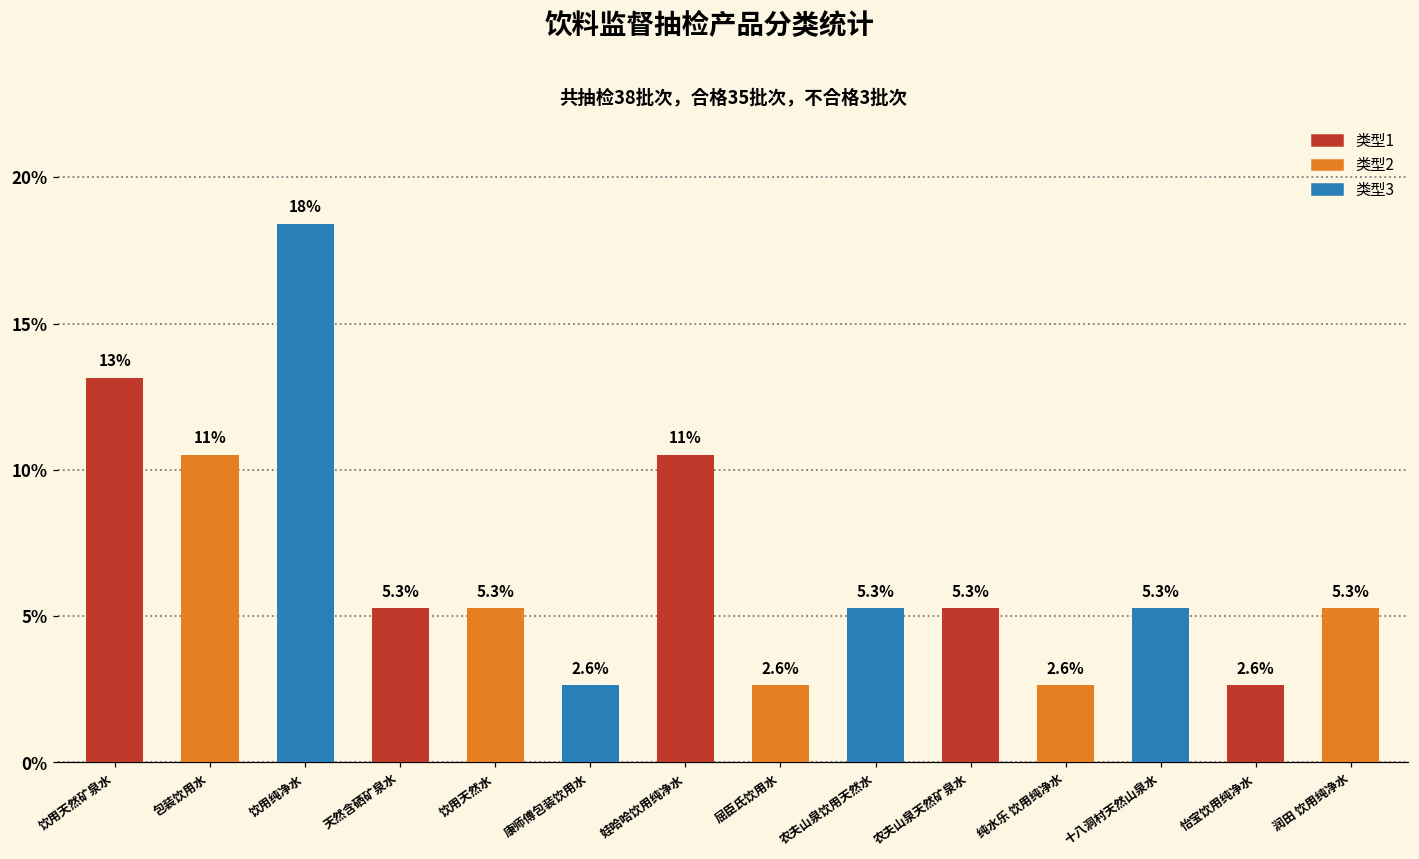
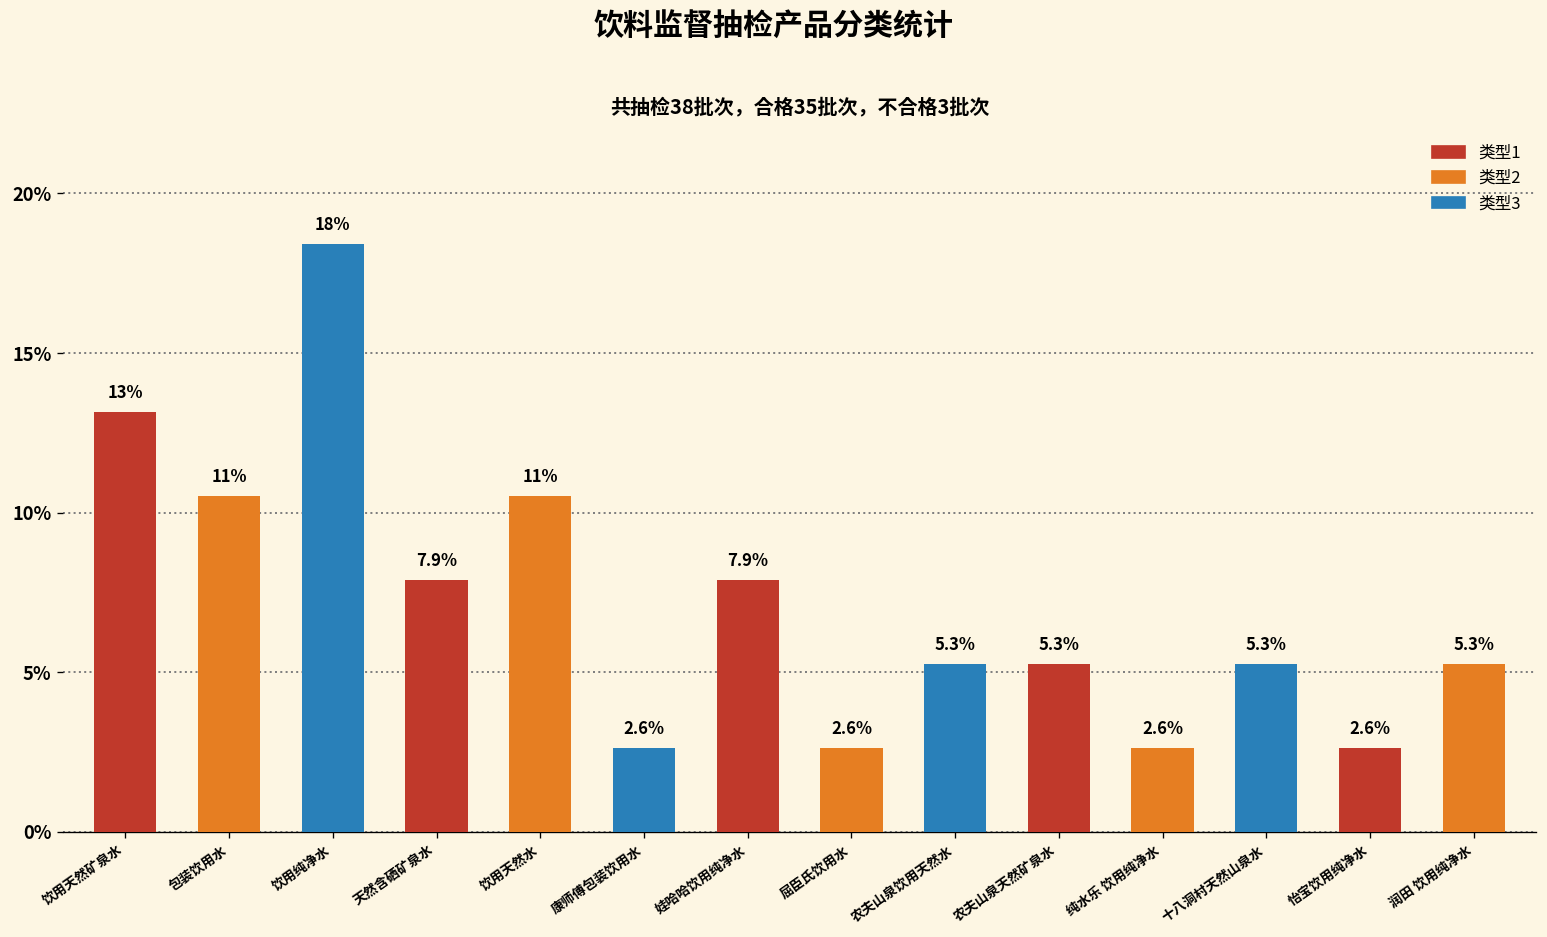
天然含硒矿泉水: 5.3% -> 7.9%
饮用天然水: 5.3% -> 11%
娃哈哈饮用纯净水: 11% -> 7.9%
